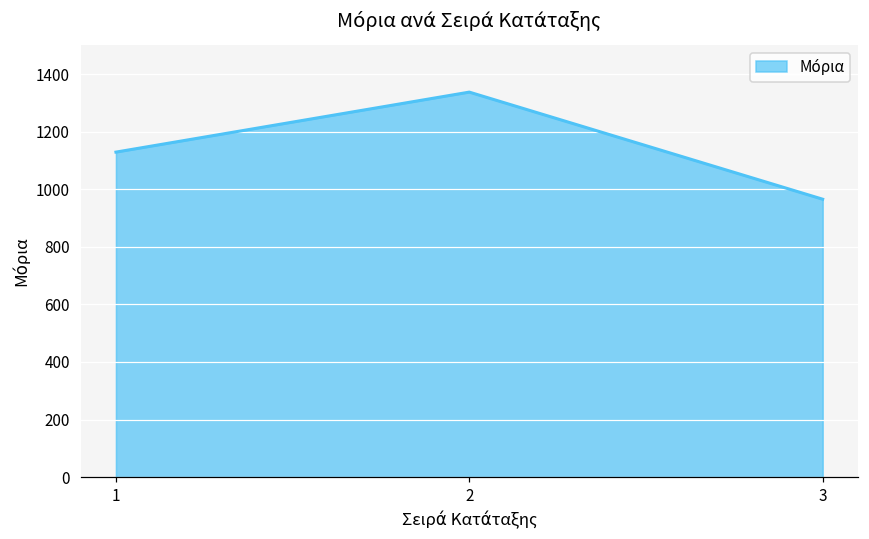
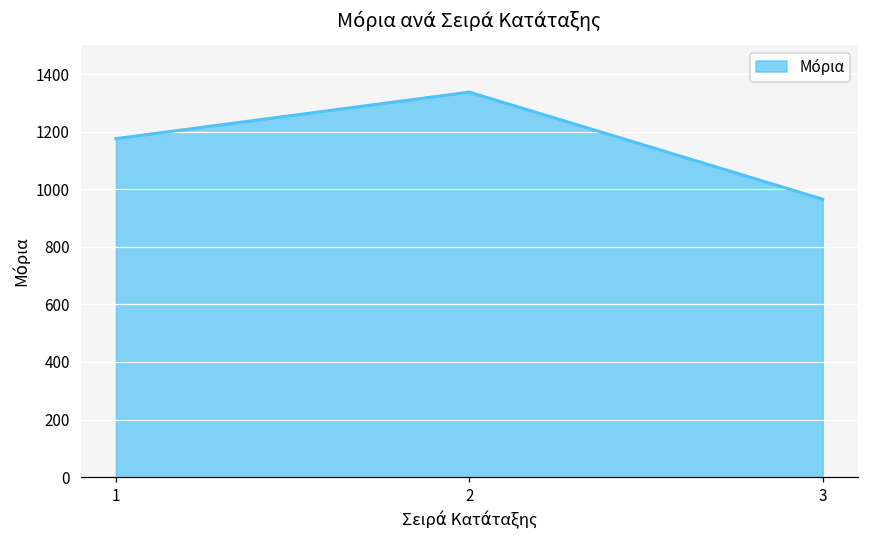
1: 1130 -> 1180
